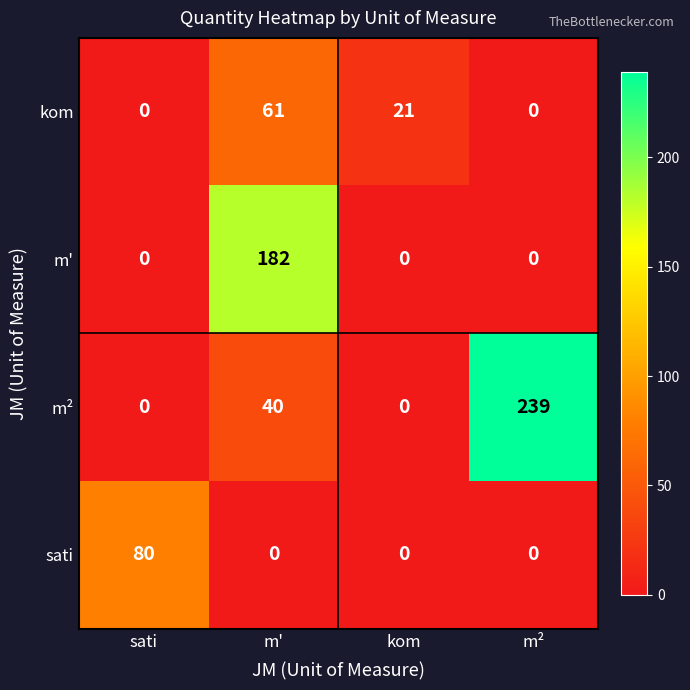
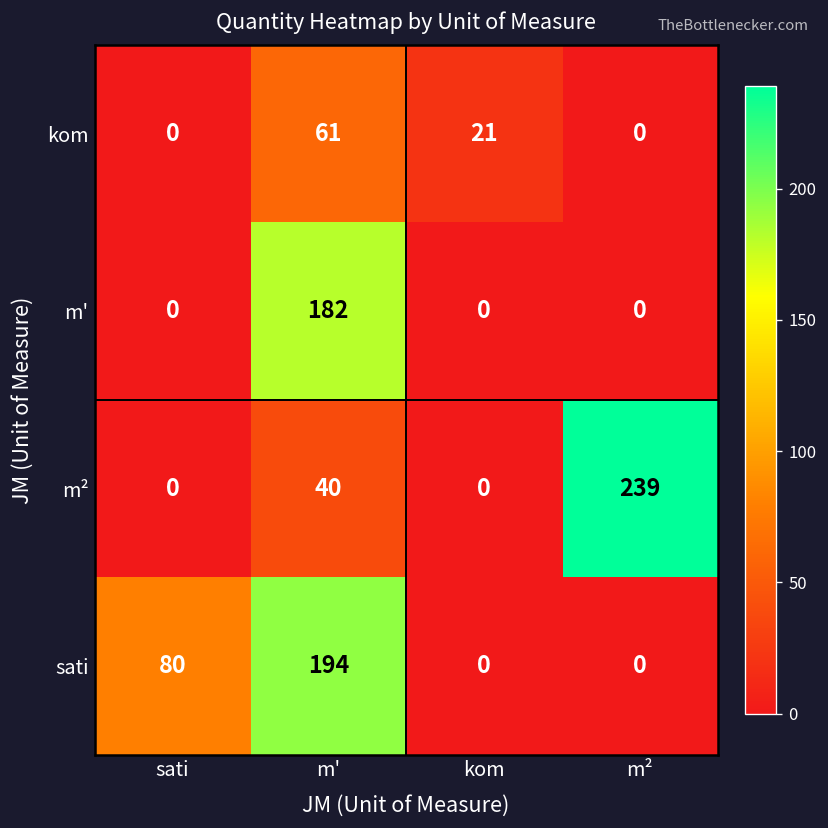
sati, m': 0 -> 194
